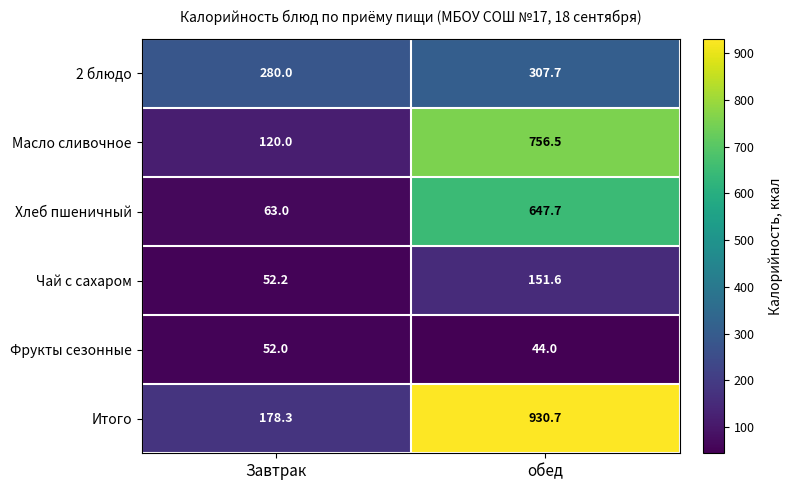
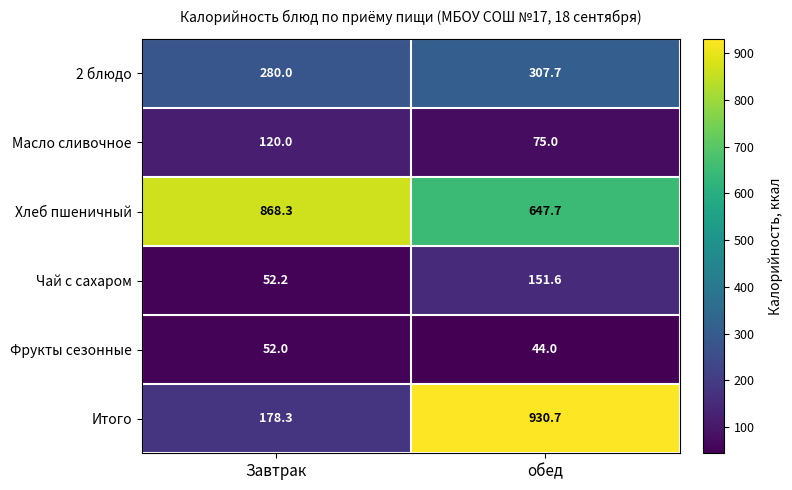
Масло сливочное, обед: 756.5 -> 75.0
Хлеб пшеничный, Завтрак: 63.0 -> 868.3
